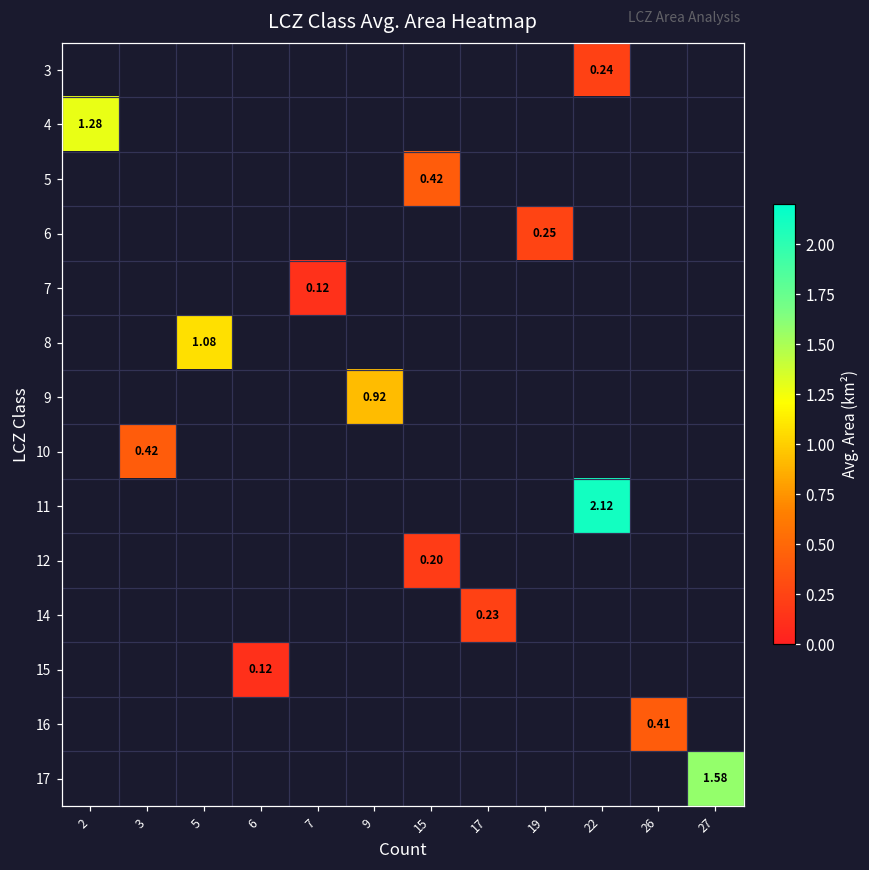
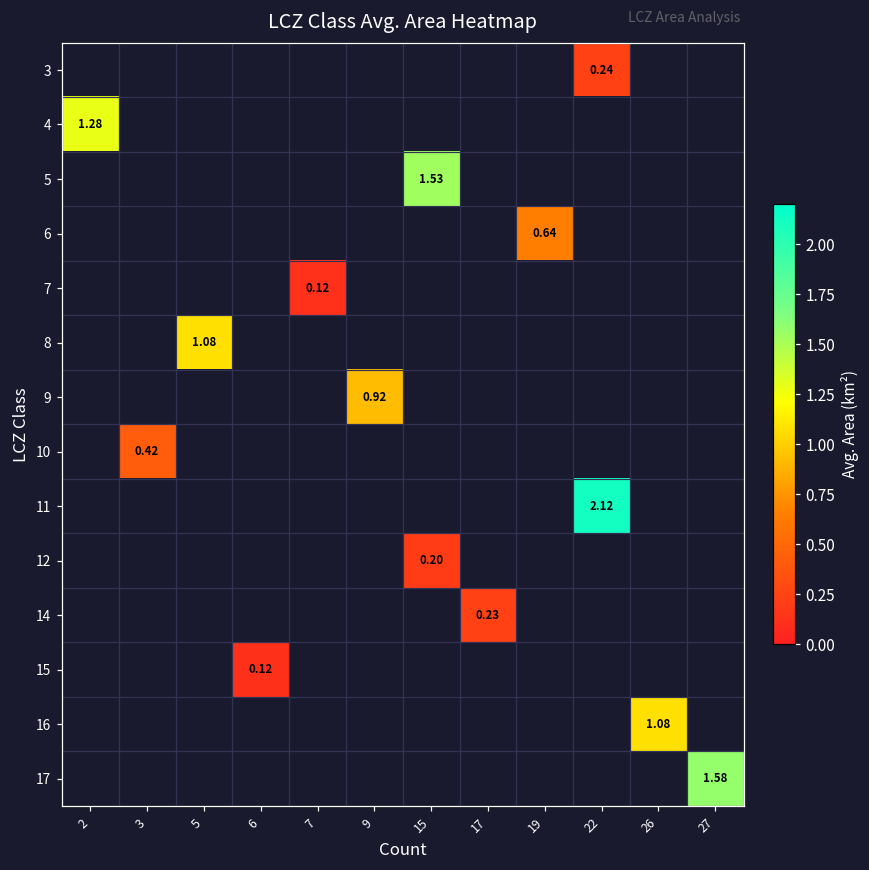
5, 15: 0.42 -> 1.53
6, 19: 0.25 -> 0.64
16, 26: 0.41 -> 1.08
